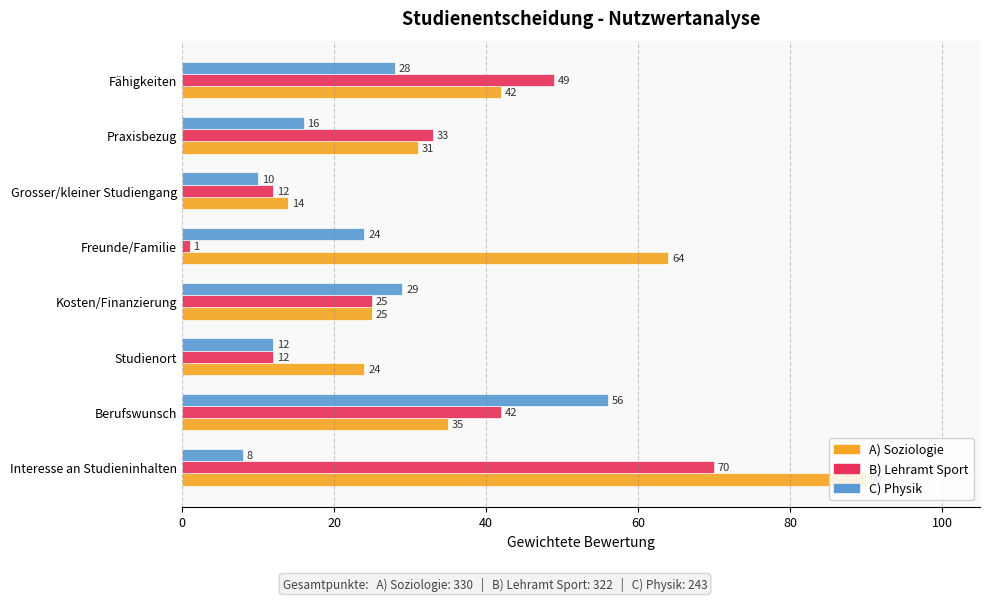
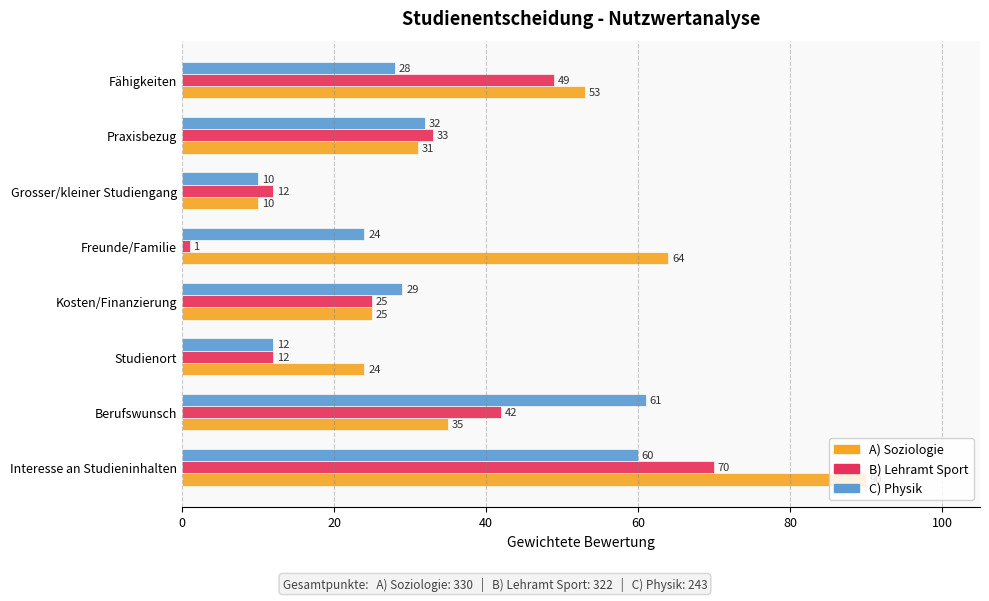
A) Soziologie, Fähigkeiten: 42 -> 53
C) Physik, Praxisbezug: 16 -> 32
A) Soziologie, Grosser/kleiner Studiengang: 14 -> 10
C) Physik, Berufswunsch: 56 -> 61
C) Physik, Interesse an Studieninhalten: 8 -> 60
